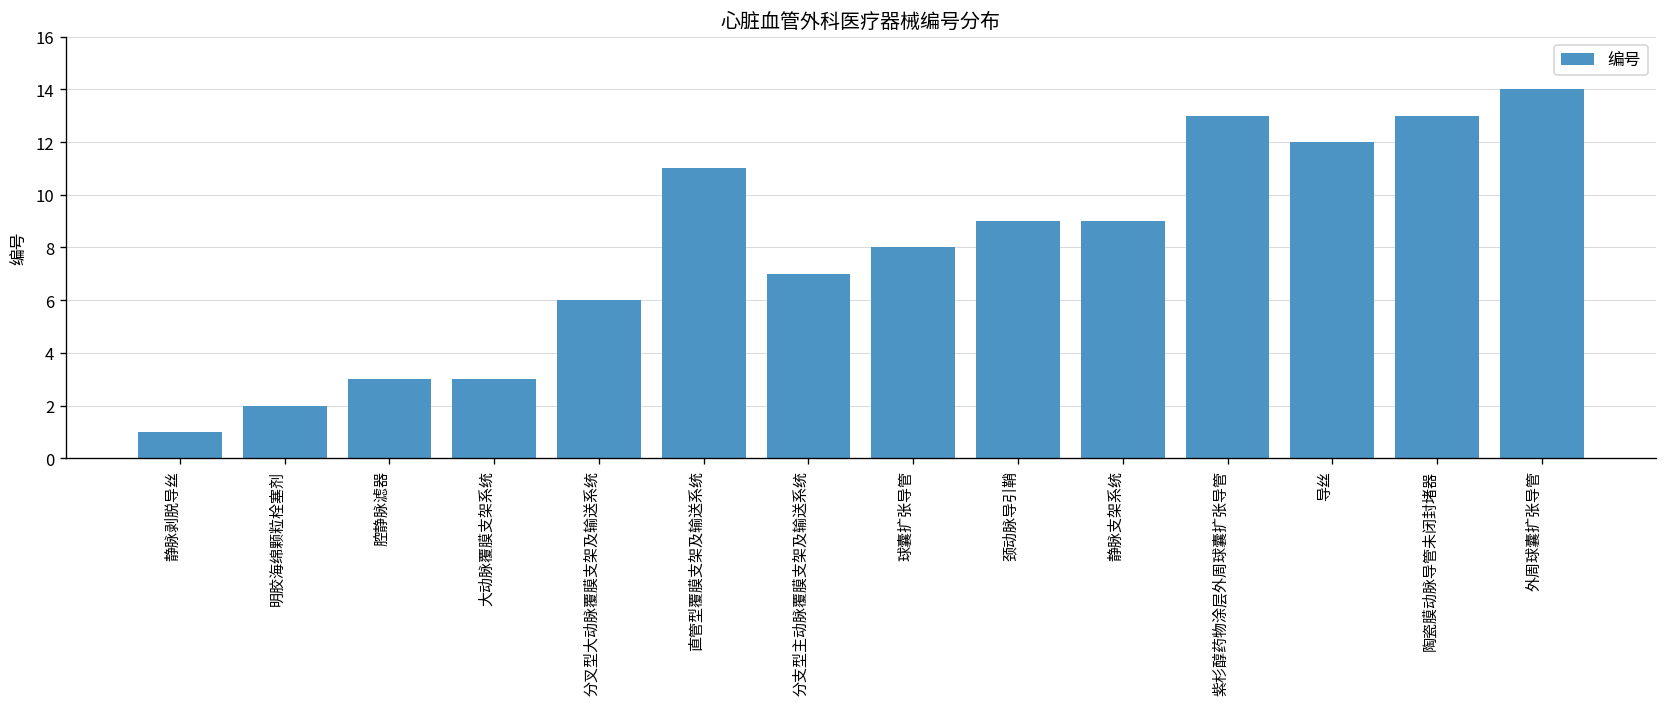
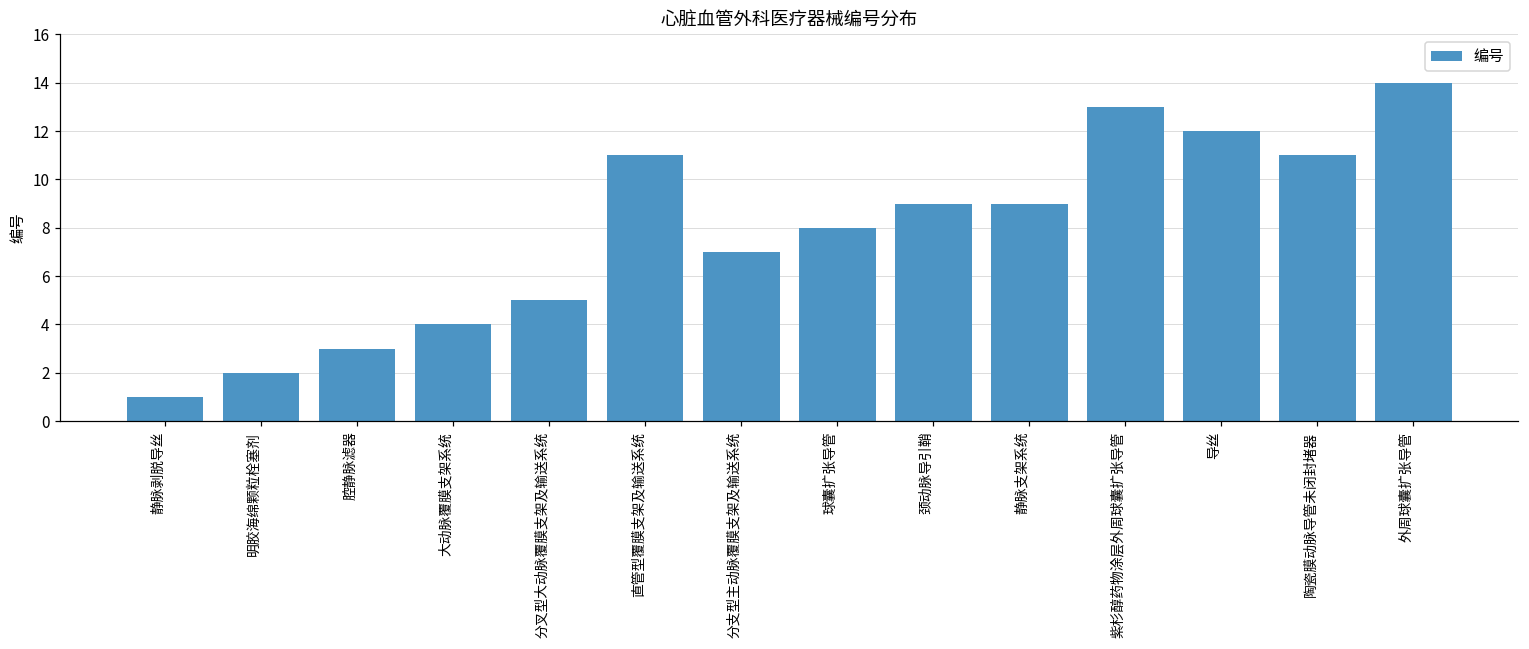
大动脉覆膜支架系统: 3 -> 4
分叉型大动脉覆膜支架及输送系统: 6 -> 5
陶瓷膜动脉导管未闭封堵器: 13 -> 11
